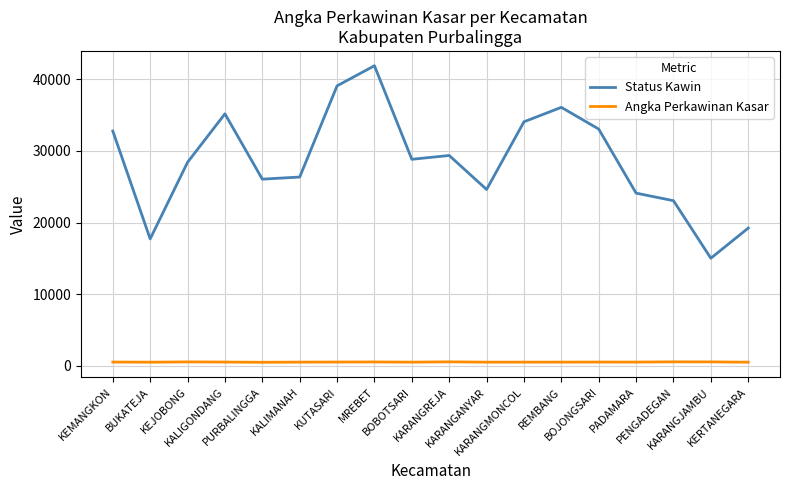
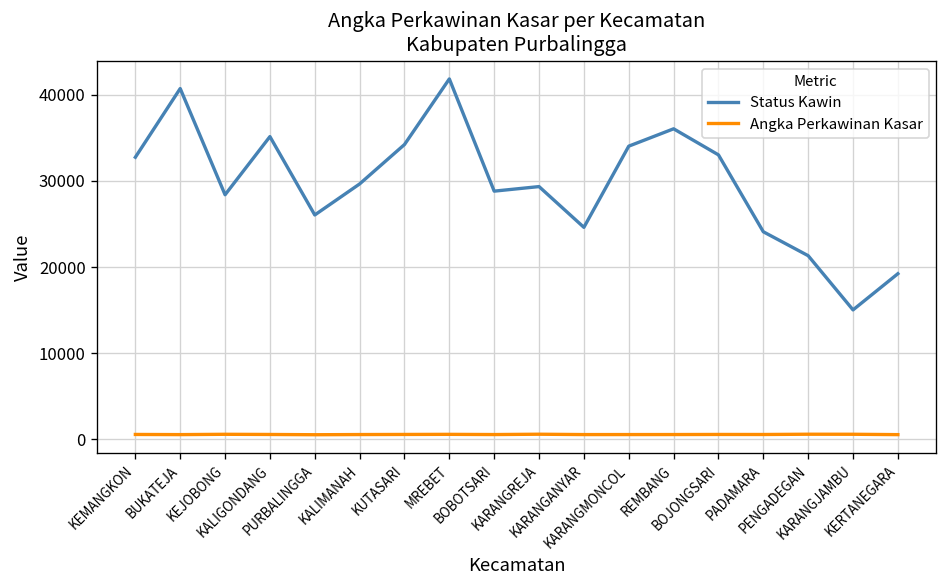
Status Kawin, BUKATEJA: 18000 -> 41000
Status Kawin, KALIMANAH: 26000 -> 30000
Status Kawin, KUTASARI: 39000 -> 34000
Status Kawin, PENGADEGAN: 23000 -> 21000
